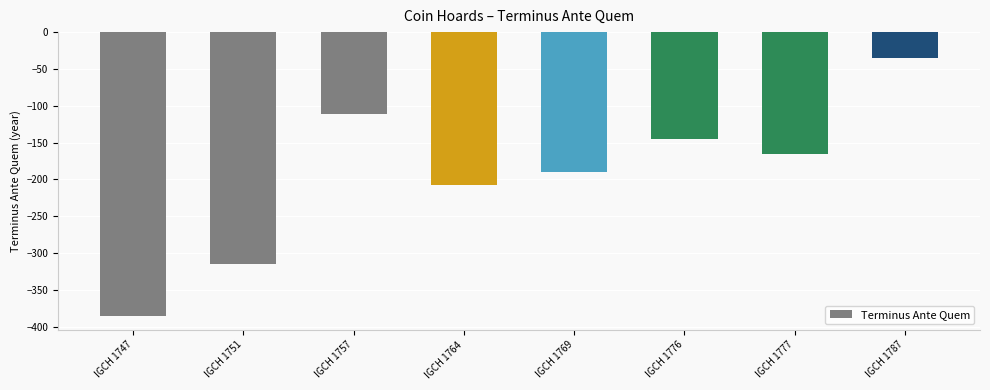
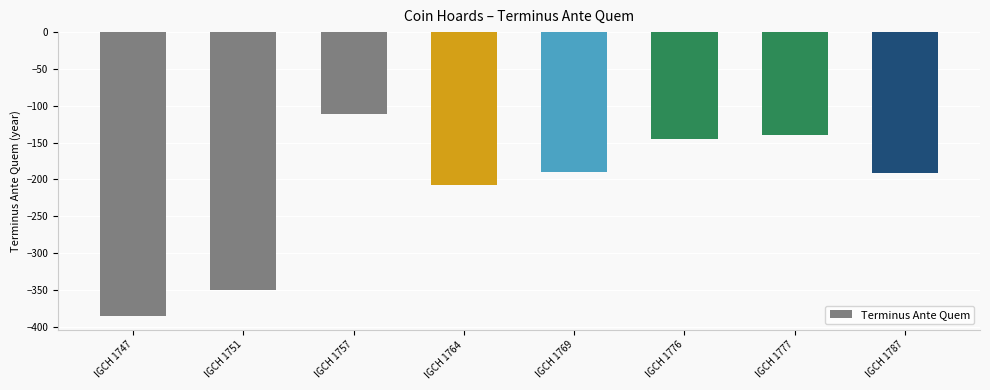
IGCH 1751: -320 -> -350
IGCH 1777: -170 -> -140
IGCH 1787: -40 -> -190
